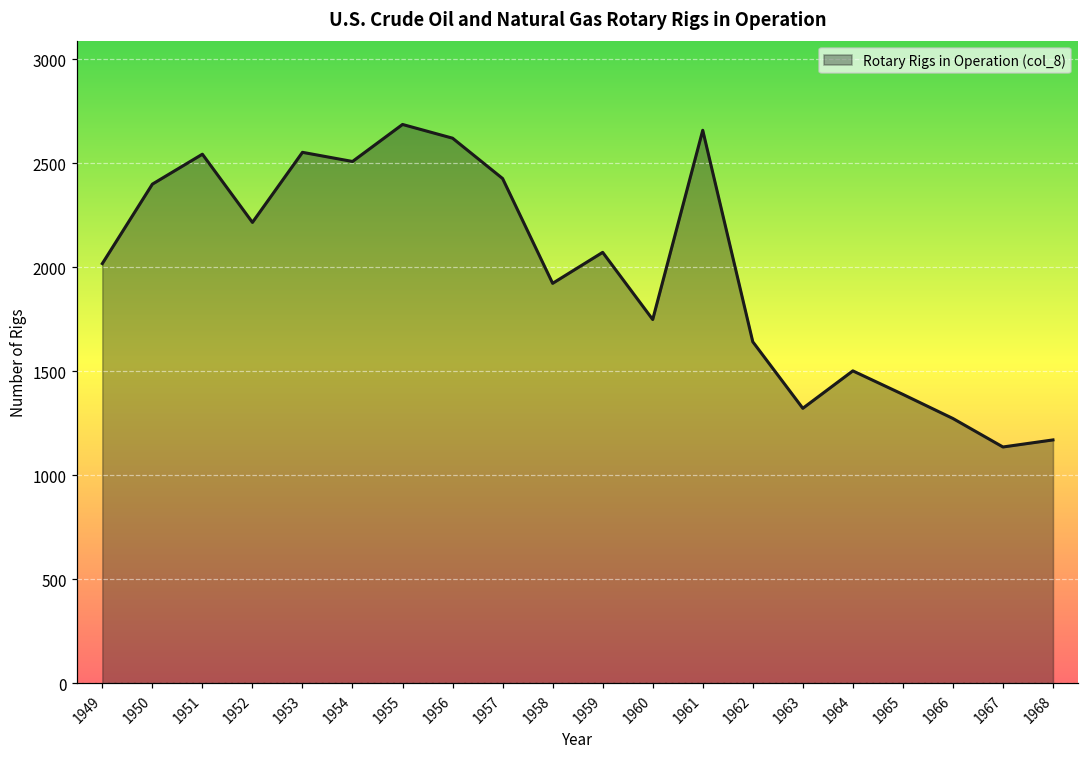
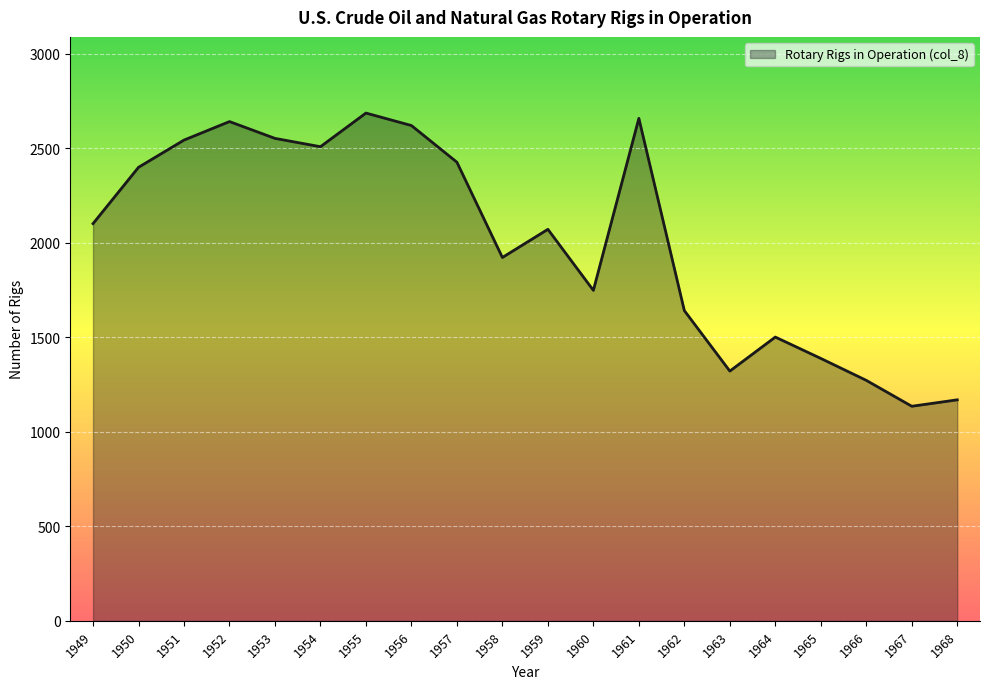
1949: 2020 -> 2100
1952: 2220 -> 2640
